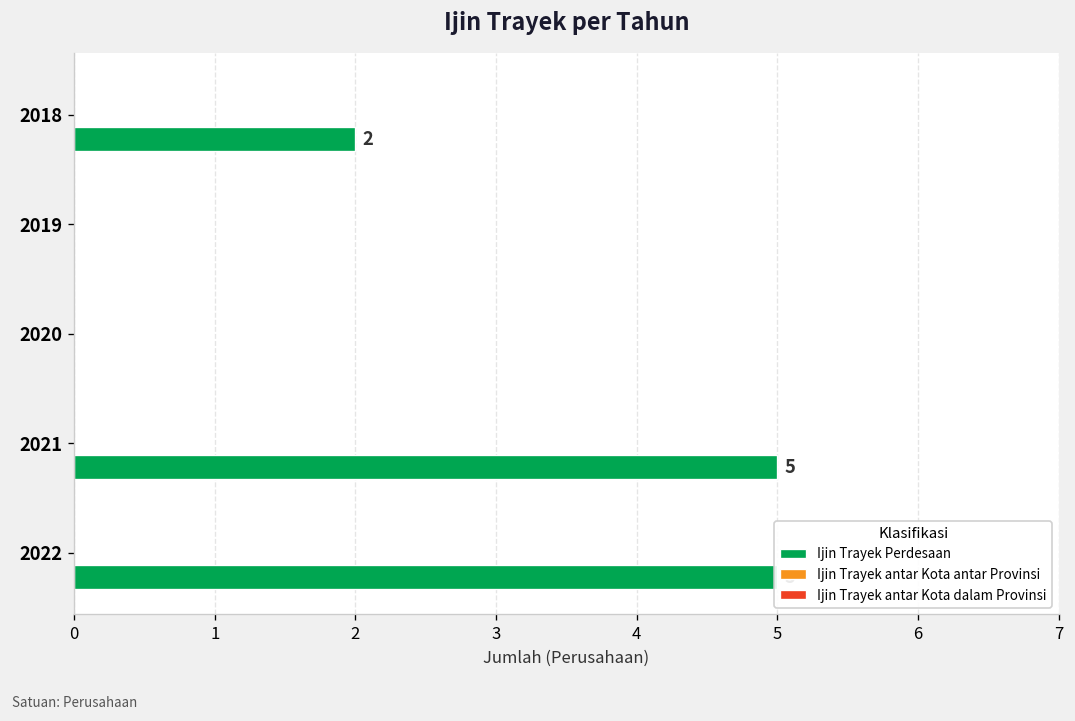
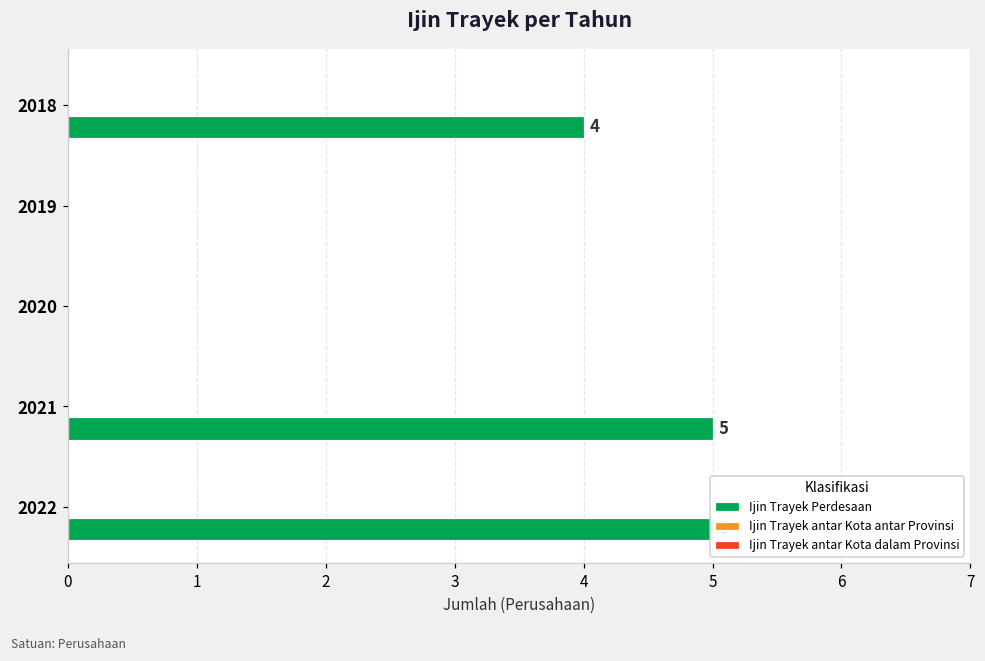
Ijin Trayek Perdesaan, 2018: 2 -> 4
